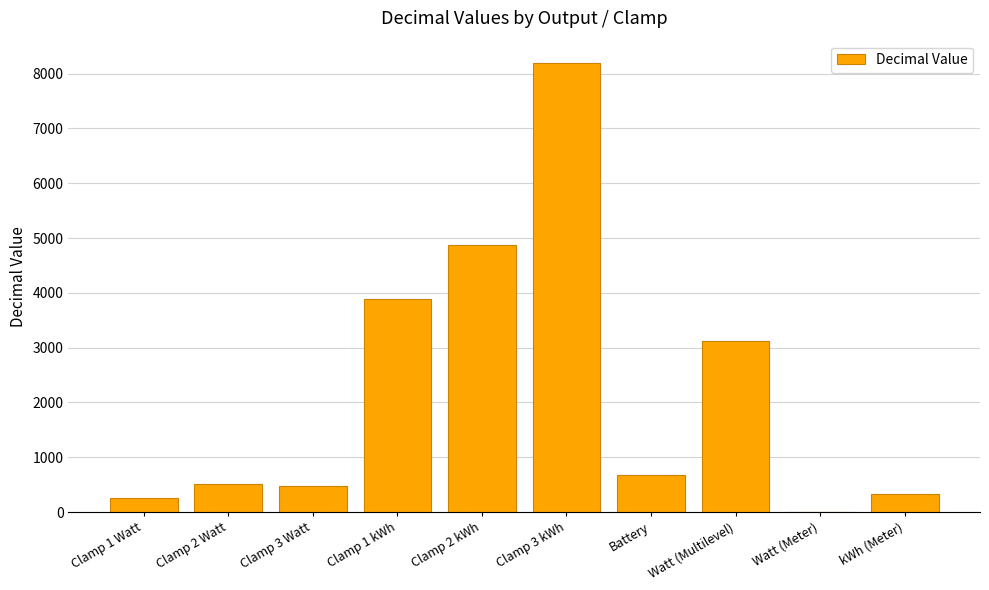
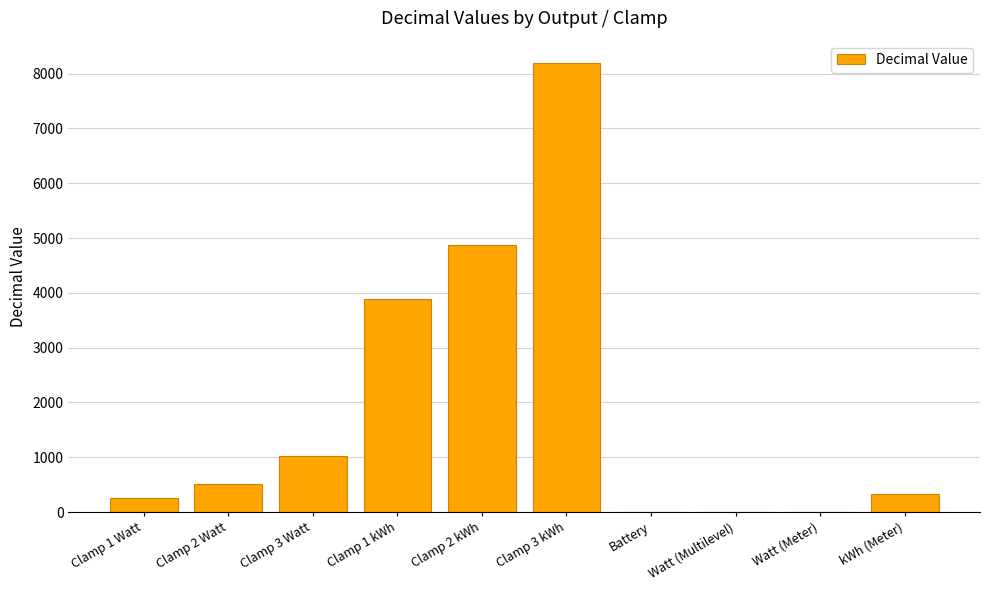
Clamp 3 Watt: 500 -> 1000
Battery: 700 -> 0
Watt (Multilevel): 3100 -> 0
